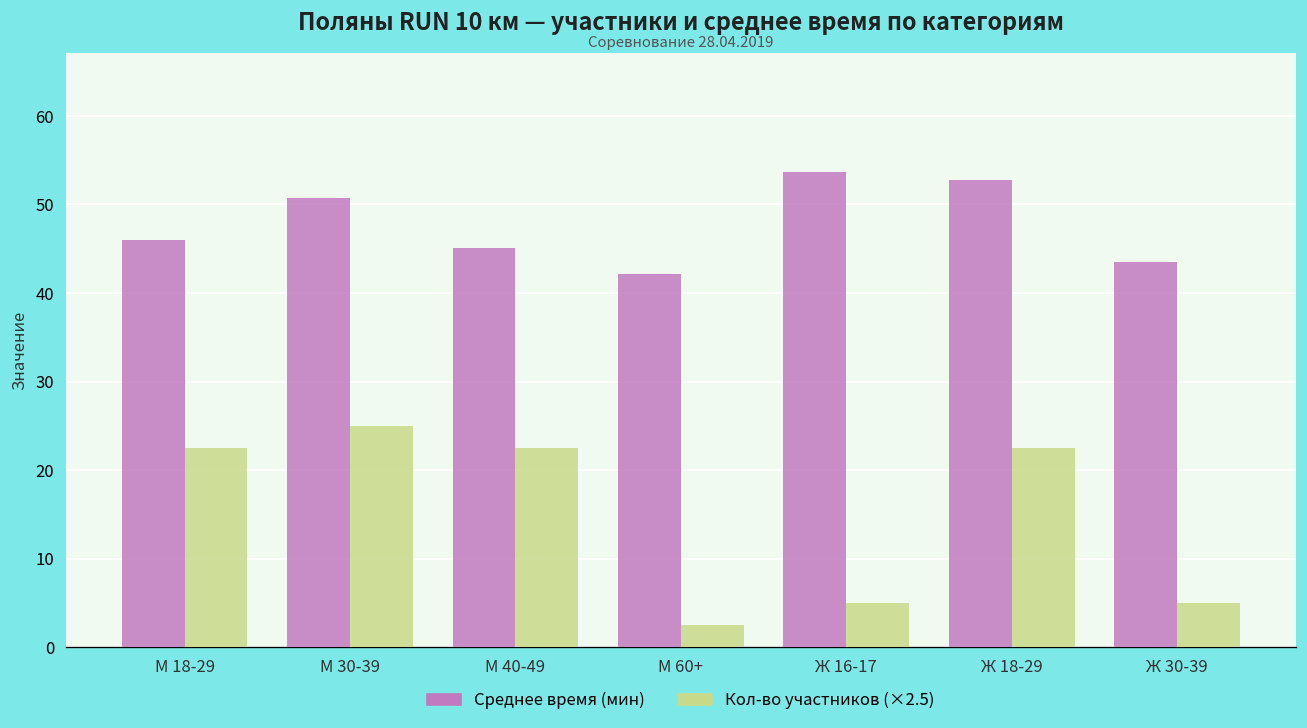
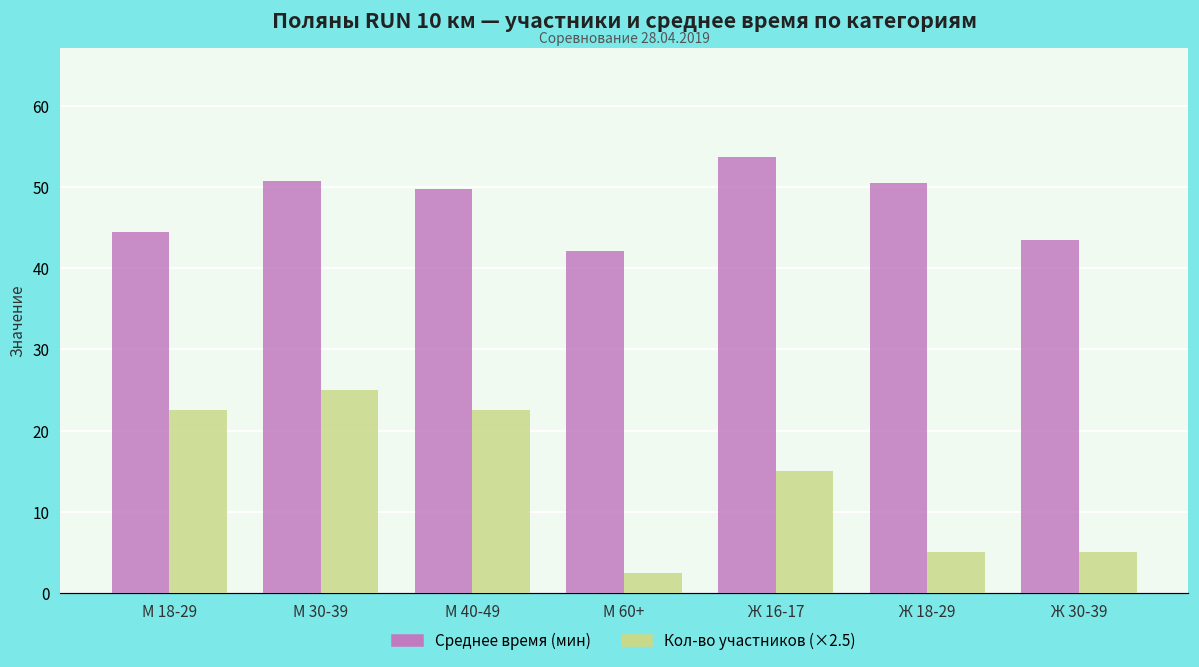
Среднее время (мин), М 18-29: 46 -> 44
Среднее время (мин), М 40-49: 45 -> 50
Кол-во участников (×2.5), Ж 16-17: 5 -> 15
Среднее время (мин), Ж 18-29: 53 -> 51
Кол-во участников (×2.5), Ж 18-29: 23 -> 5
